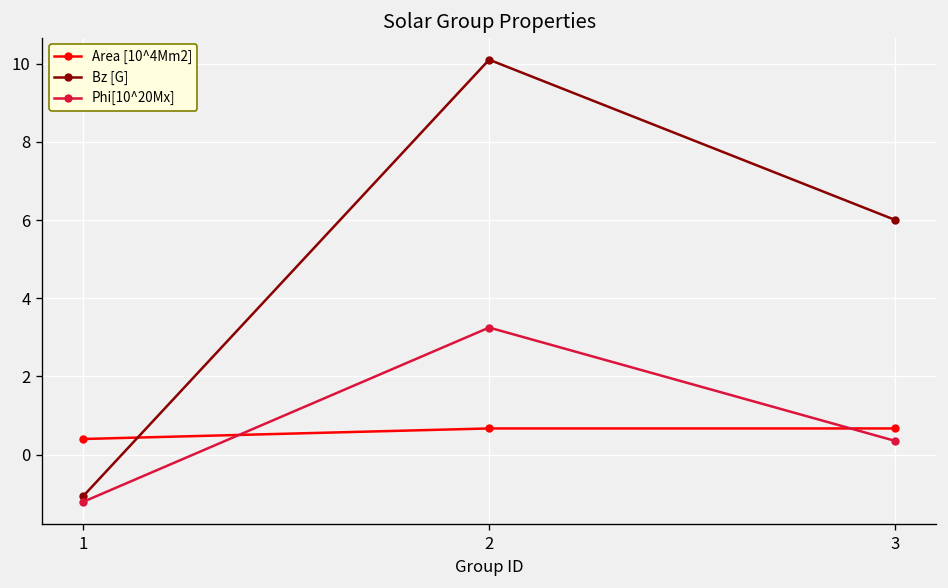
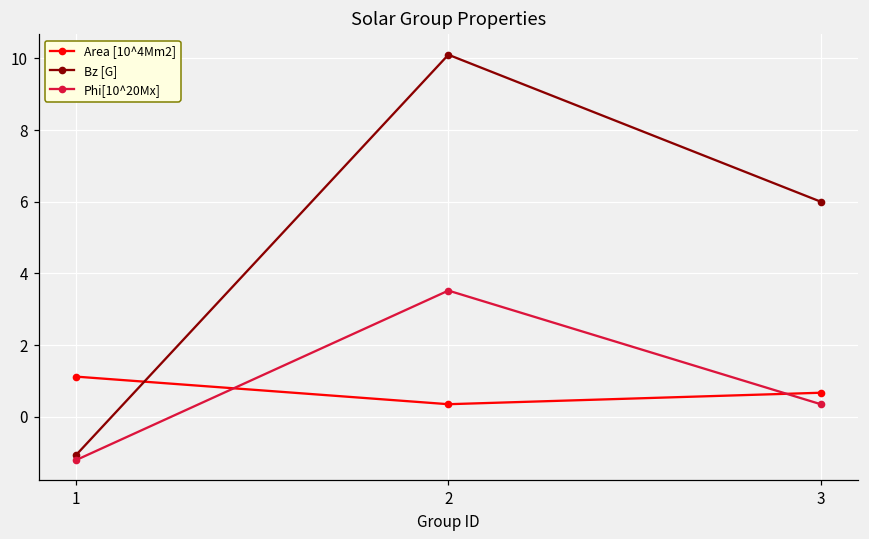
Area [10^4Mm2], 1: 0.4 -> 1.1
Area [10^4Mm2], 2: 0.7 -> 0.4
Phi[10^20Mx], 2: 3.3 -> 3.5
